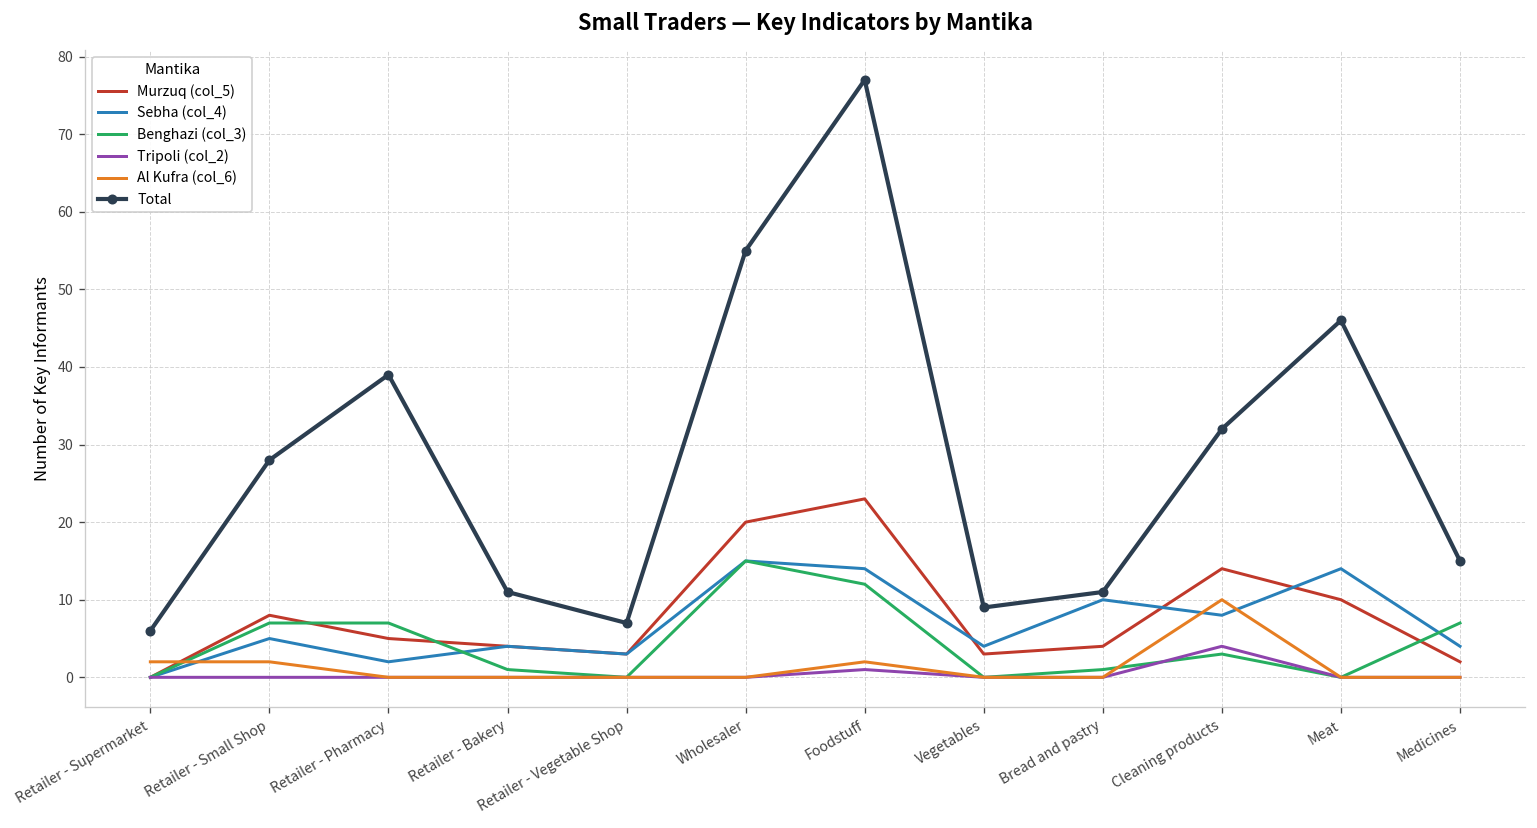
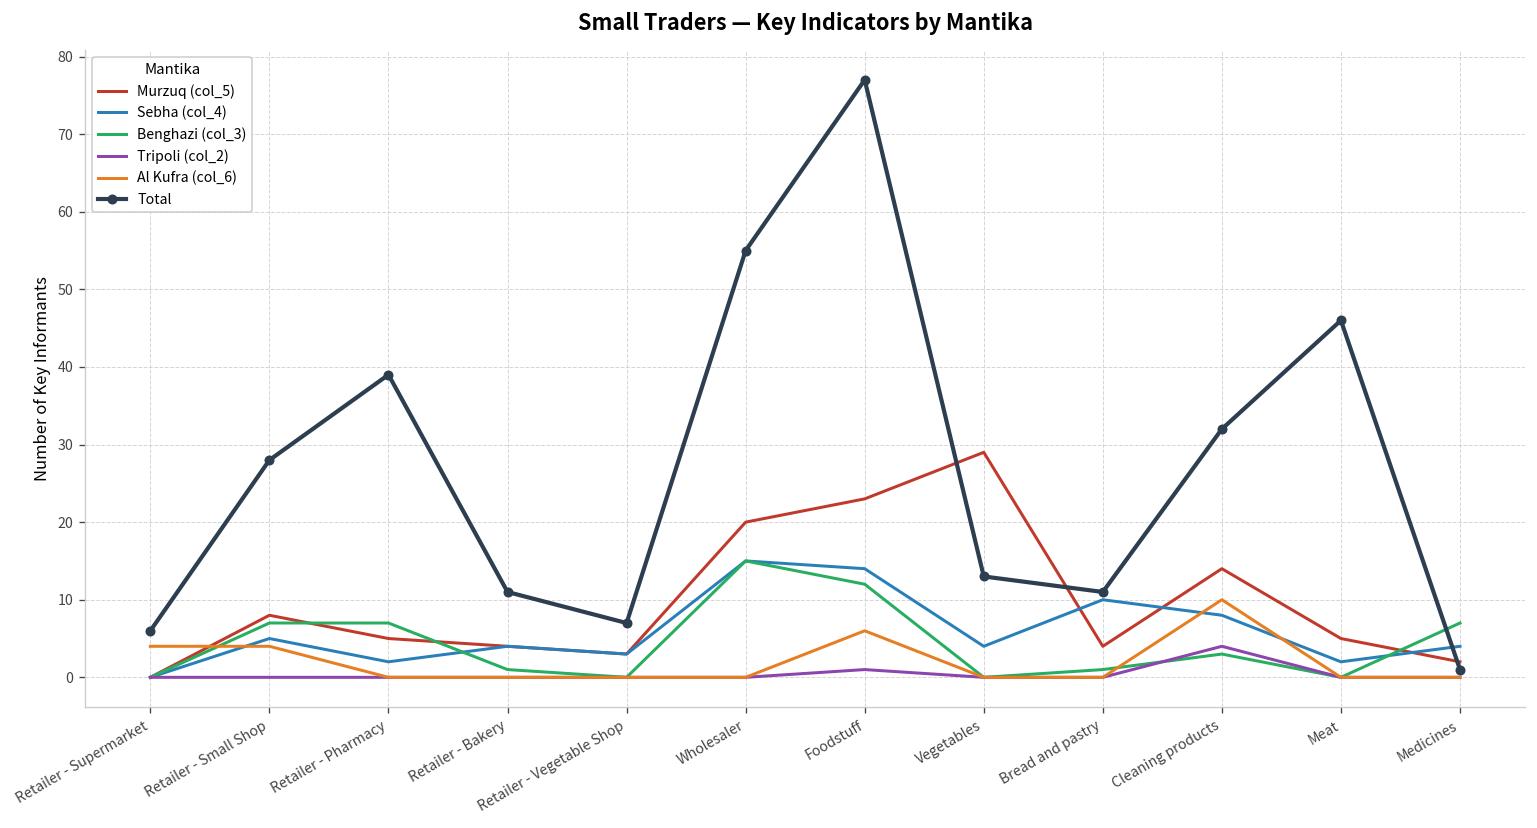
Al Kufra (col_6), Retailer - Supermarket: 2 -> 4
Al Kufra (col_6), Retailer - Small Shop: 2 -> 4
Al Kufra (col_6), Foodstuff: 2 -> 6
Murzuq (col_5), Vegetables: 3 -> 29
Total, Vegetables: 9 -> 13
Murzuq (col_5), Meat: 10 -> 5
Sebha (col_4), Meat: 14 -> 2
Total, Medicines: 15 -> 1
